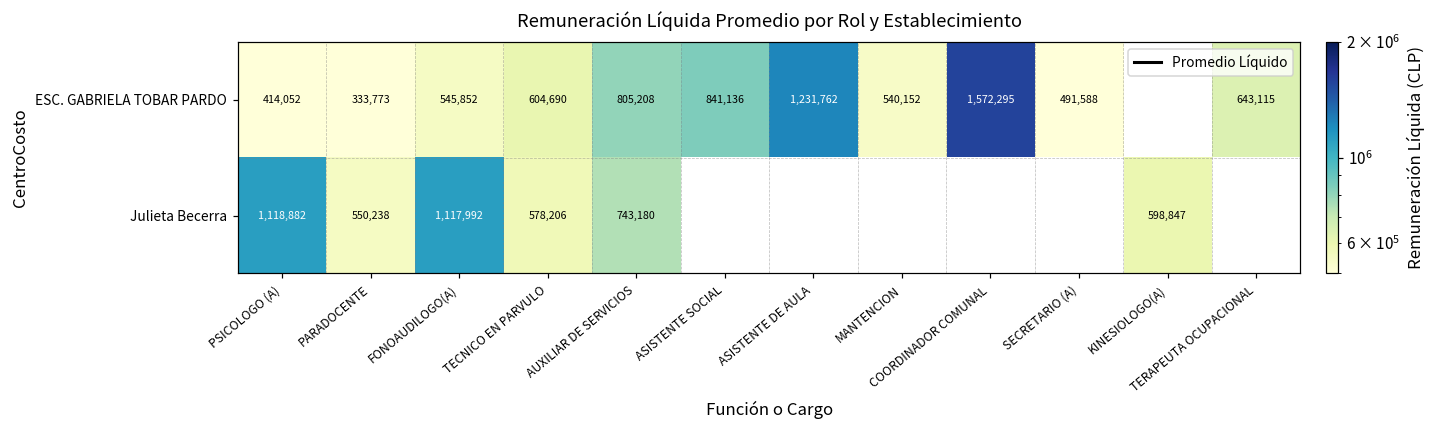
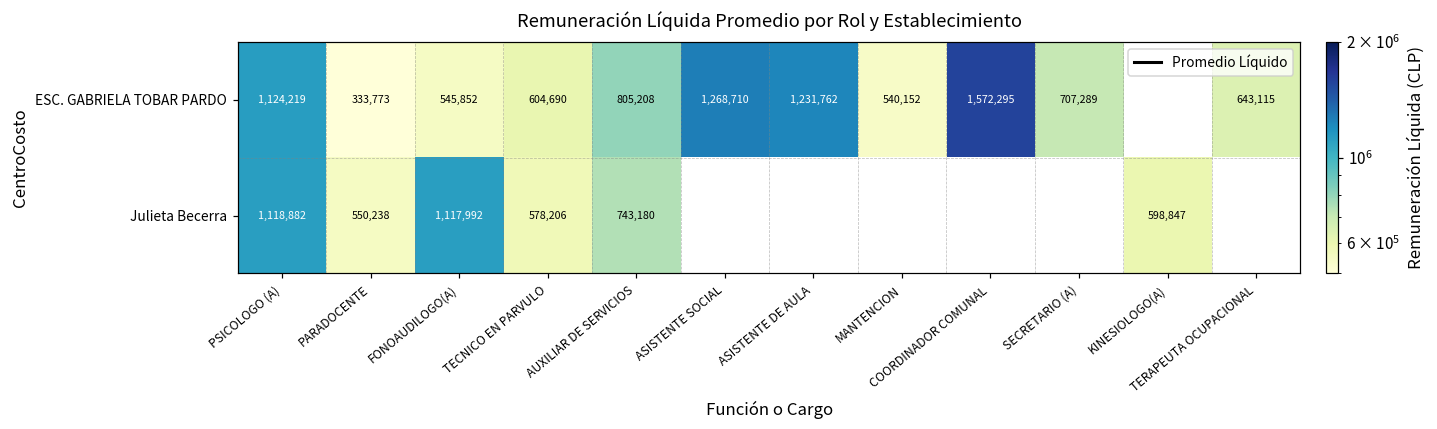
ESC. GABRIELA TOBAR PARDO, PSICOLOGO (A): 414,052 -> 1,124,219
ESC. GABRIELA TOBAR PARDO, ASISTENTE SOCIAL: 841,136 -> 1,268,710
ESC. GABRIELA TOBAR PARDO, SECRETARIO (A): 491,588 -> 707,289
